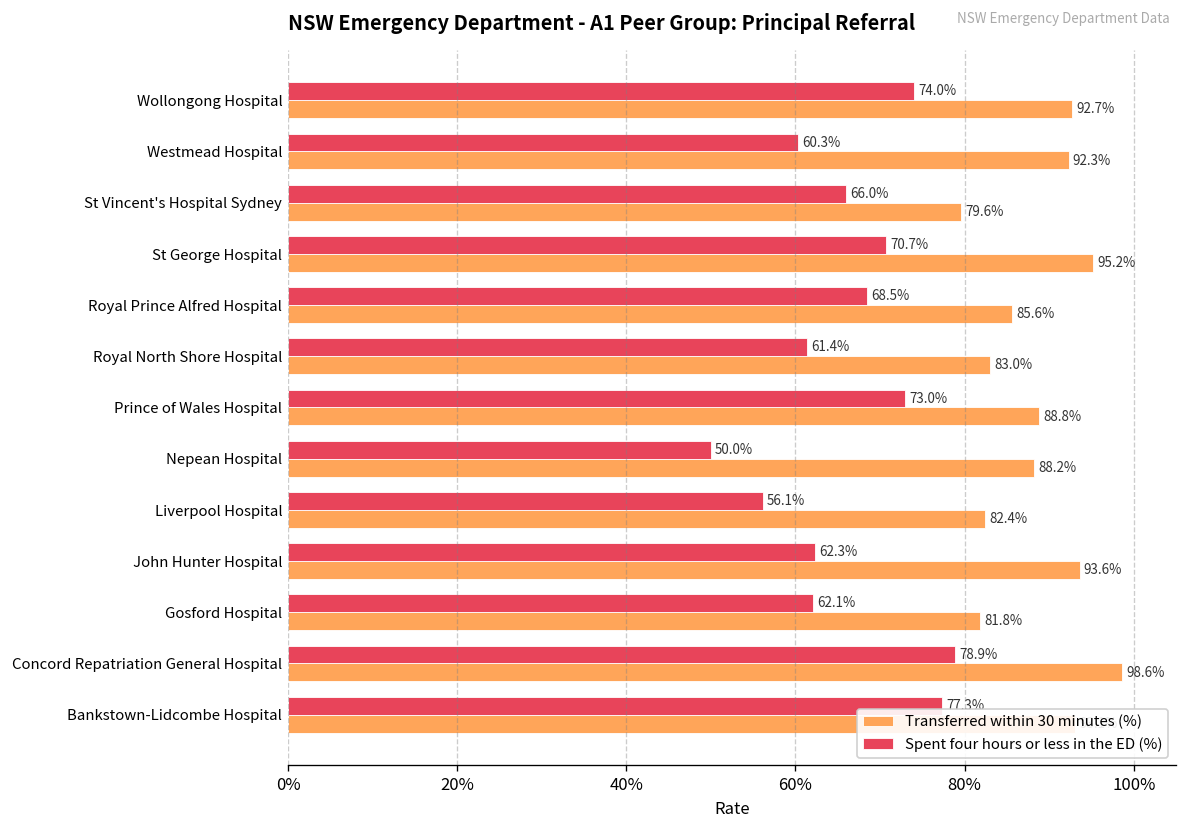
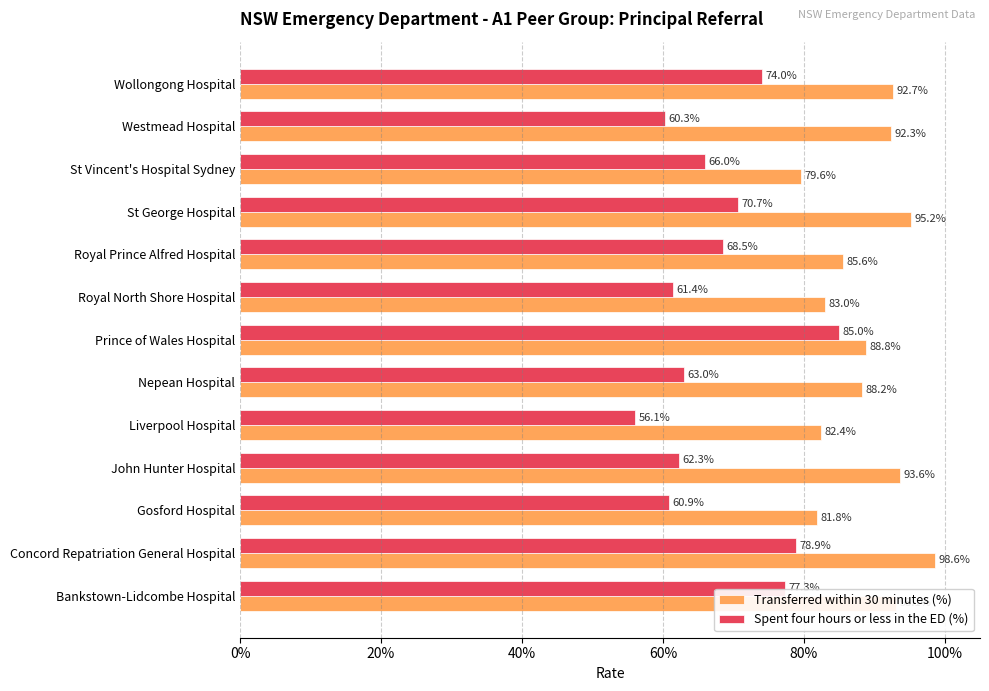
Spent four hours or less in the ED (%), Prince of Wales Hospital: 73.0% -> 85.0%
Spent four hours or less in the ED (%), Nepean Hospital: 50.0% -> 63.0%
Spent four hours or less in the ED (%), Gosford Hospital: 62.1% -> 60.9%
